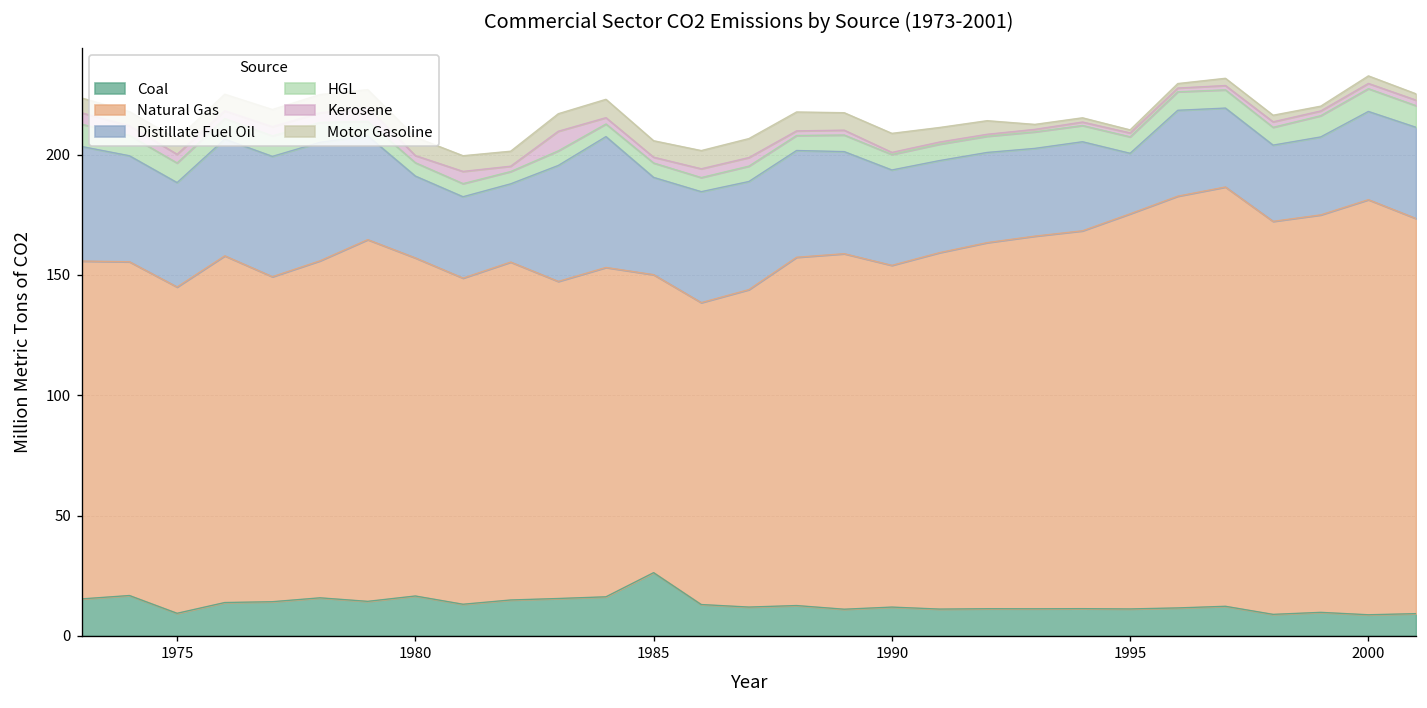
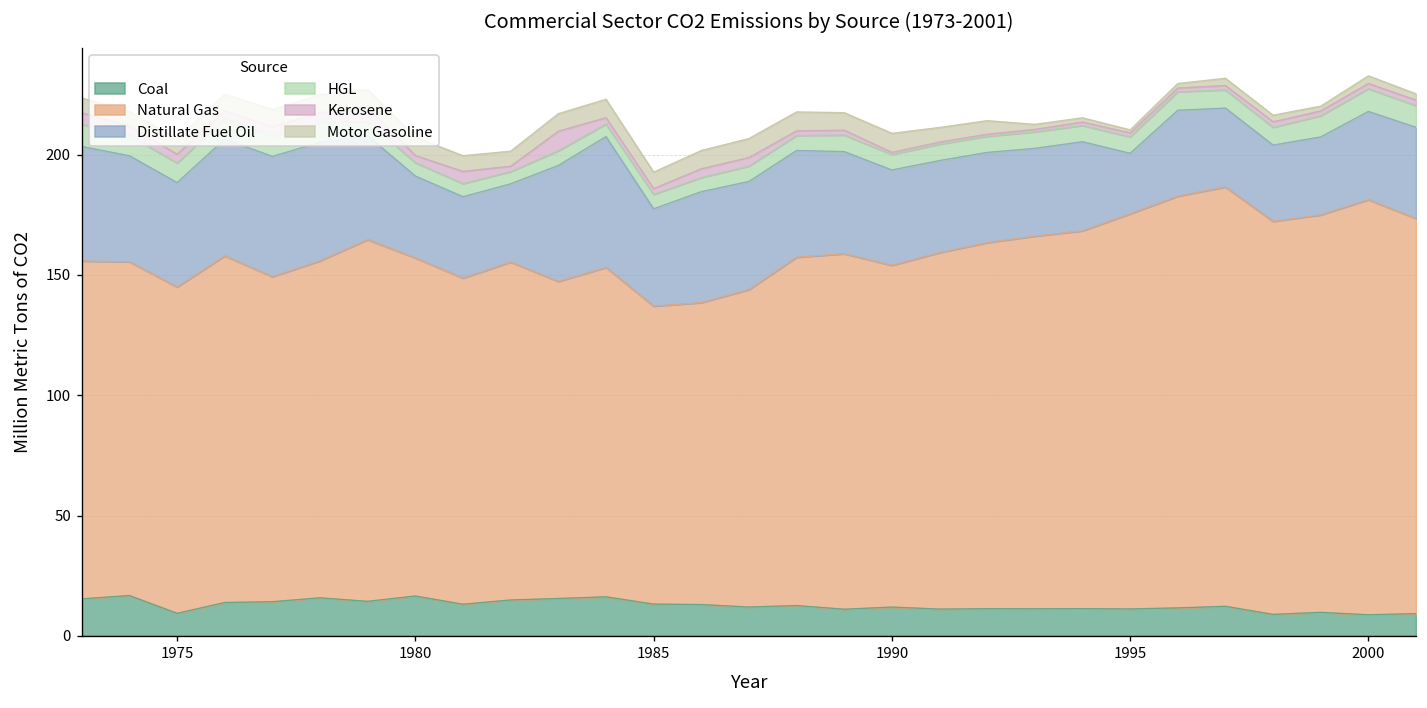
Coal, 1985: 26 -> 13
